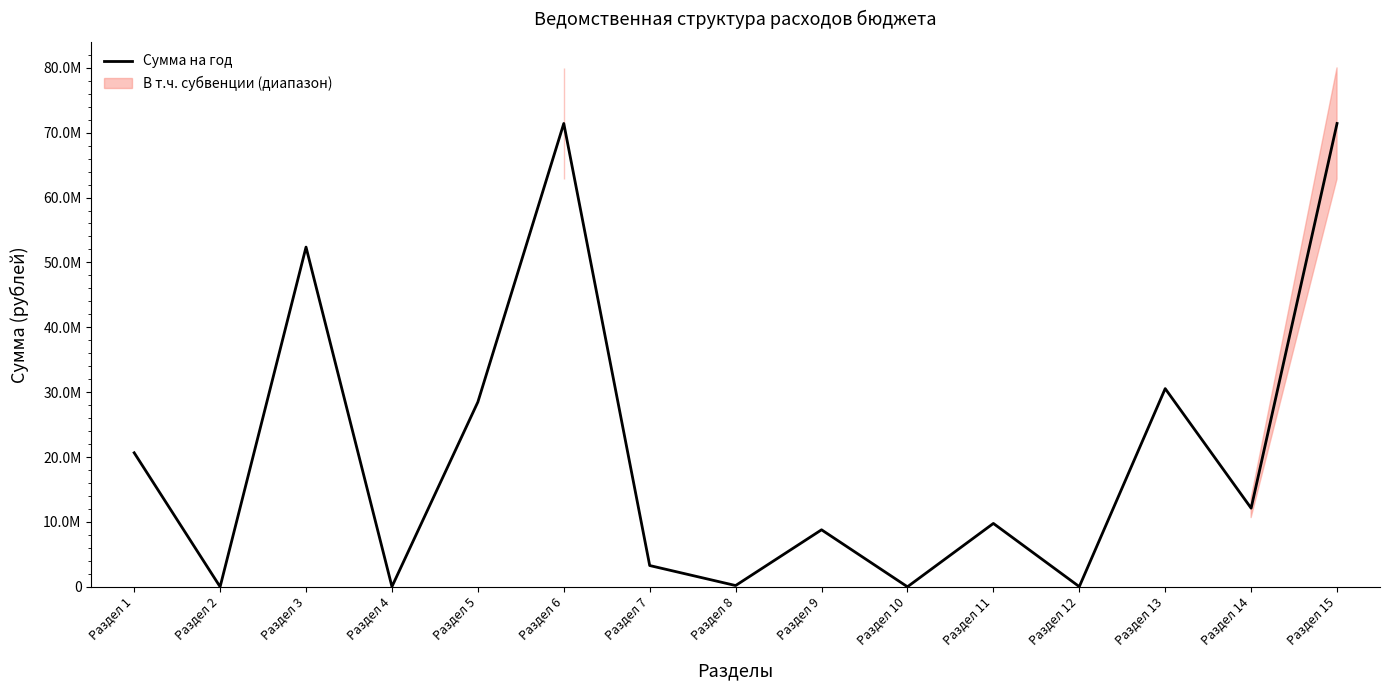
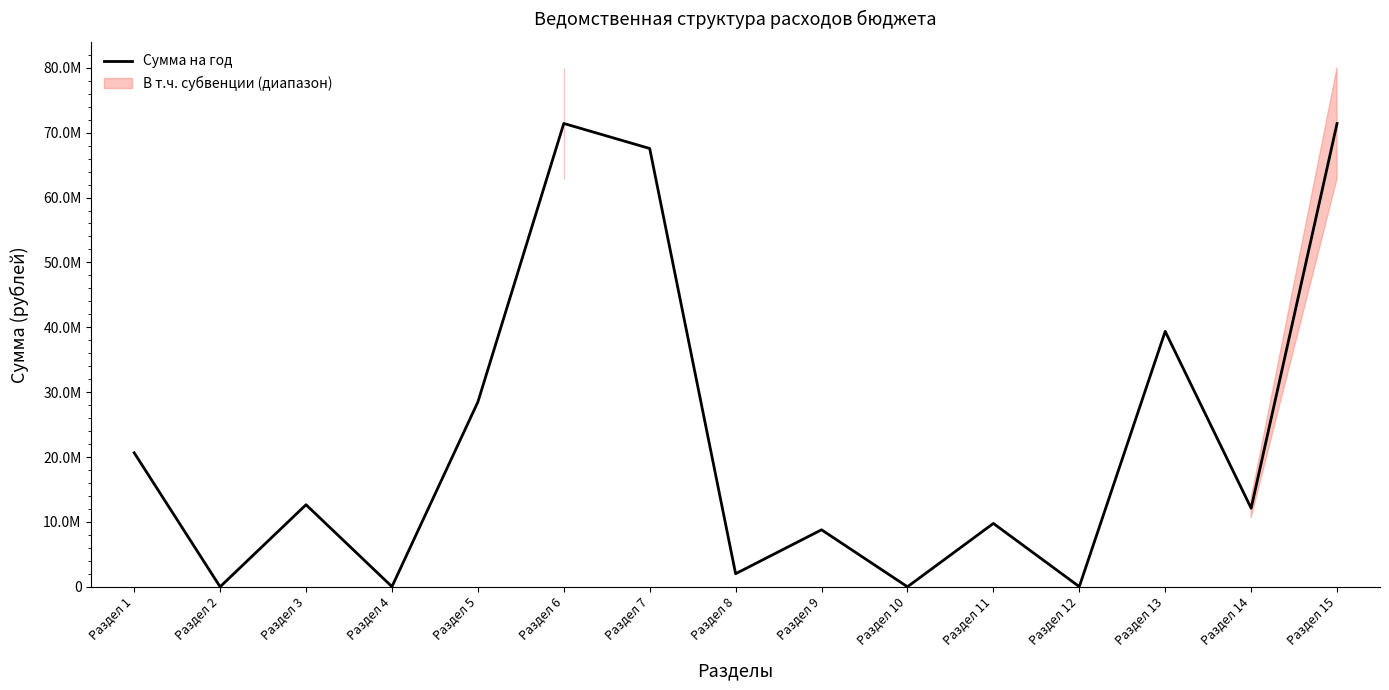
Раздел 3: 52000000 -> 13000000
Раздел 7: 3000000 -> 68000000
Раздел 8: 0 -> 2000000
Раздел 13: 31000000 -> 39000000
